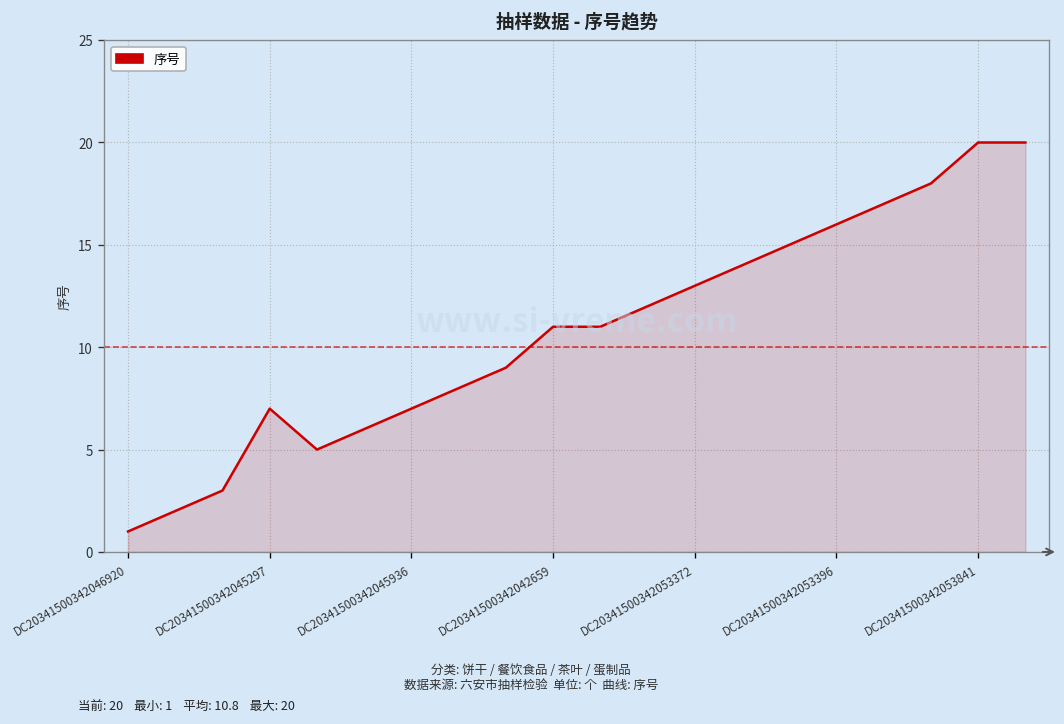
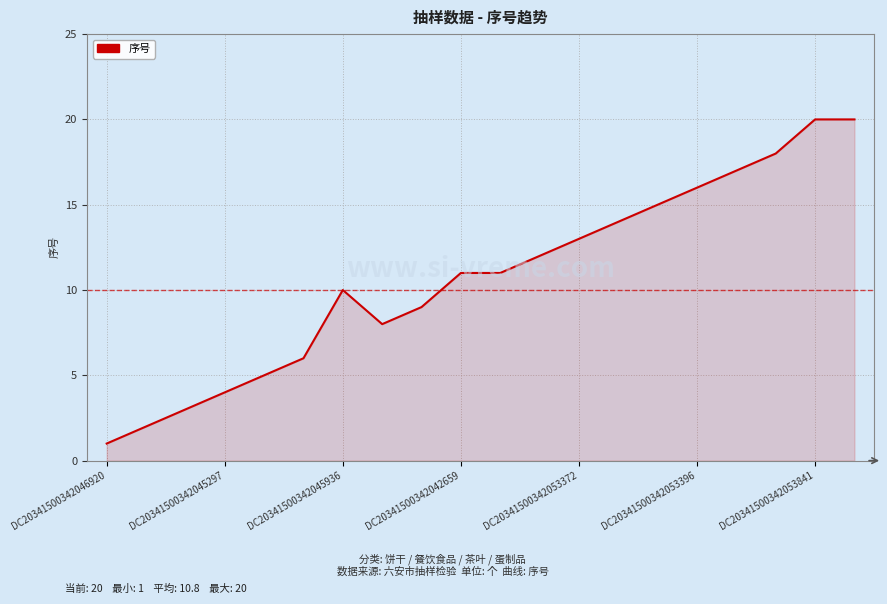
DC20341500342045297: 7 -> 4
DC20341500342045936: 7 -> 10
